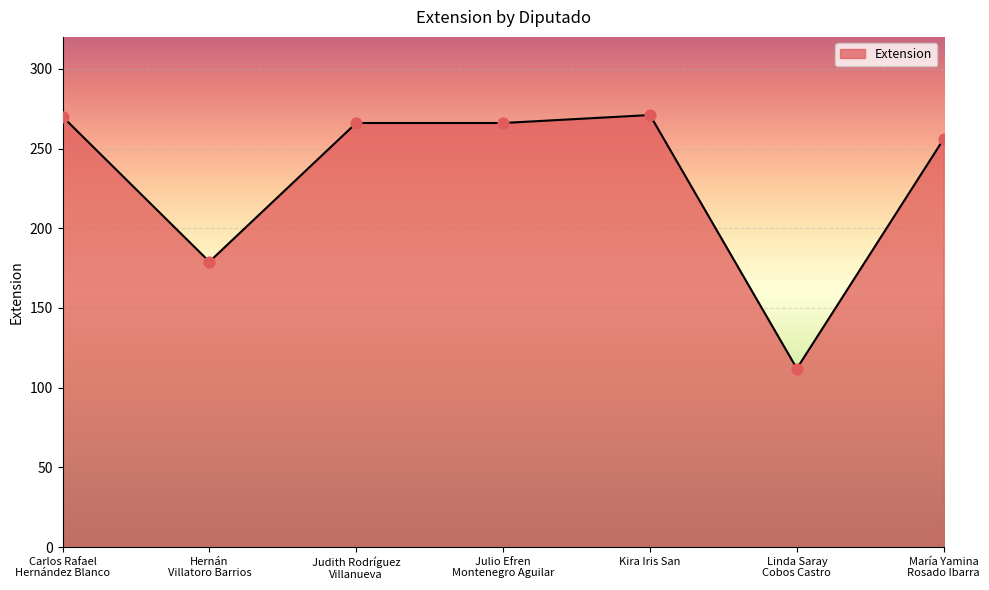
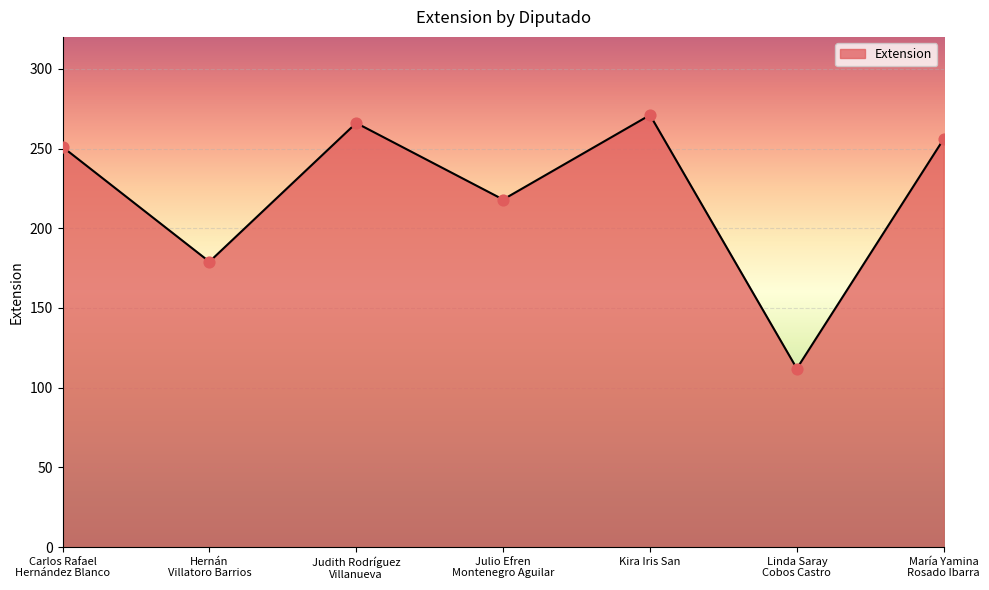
Carlos Rafael Hernández Blanco: 270 -> 251
Julio Efren Montenegro Aguilar: 266 -> 218
